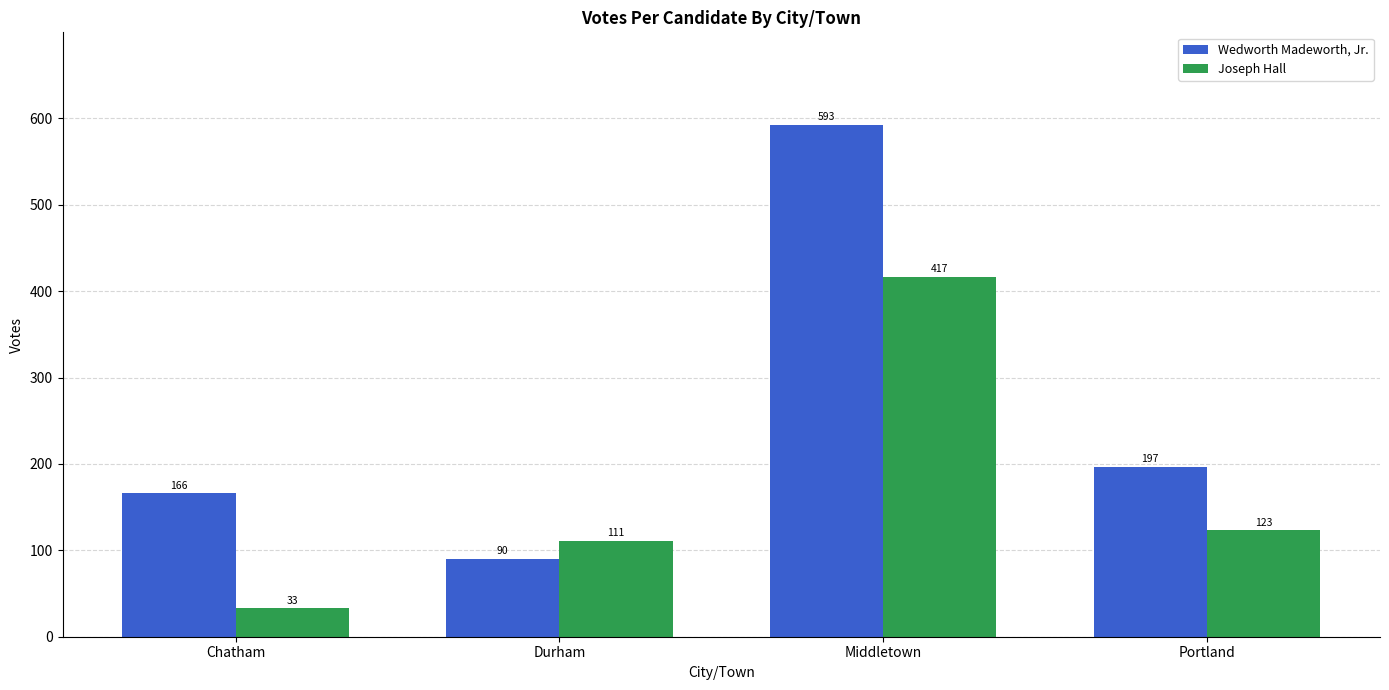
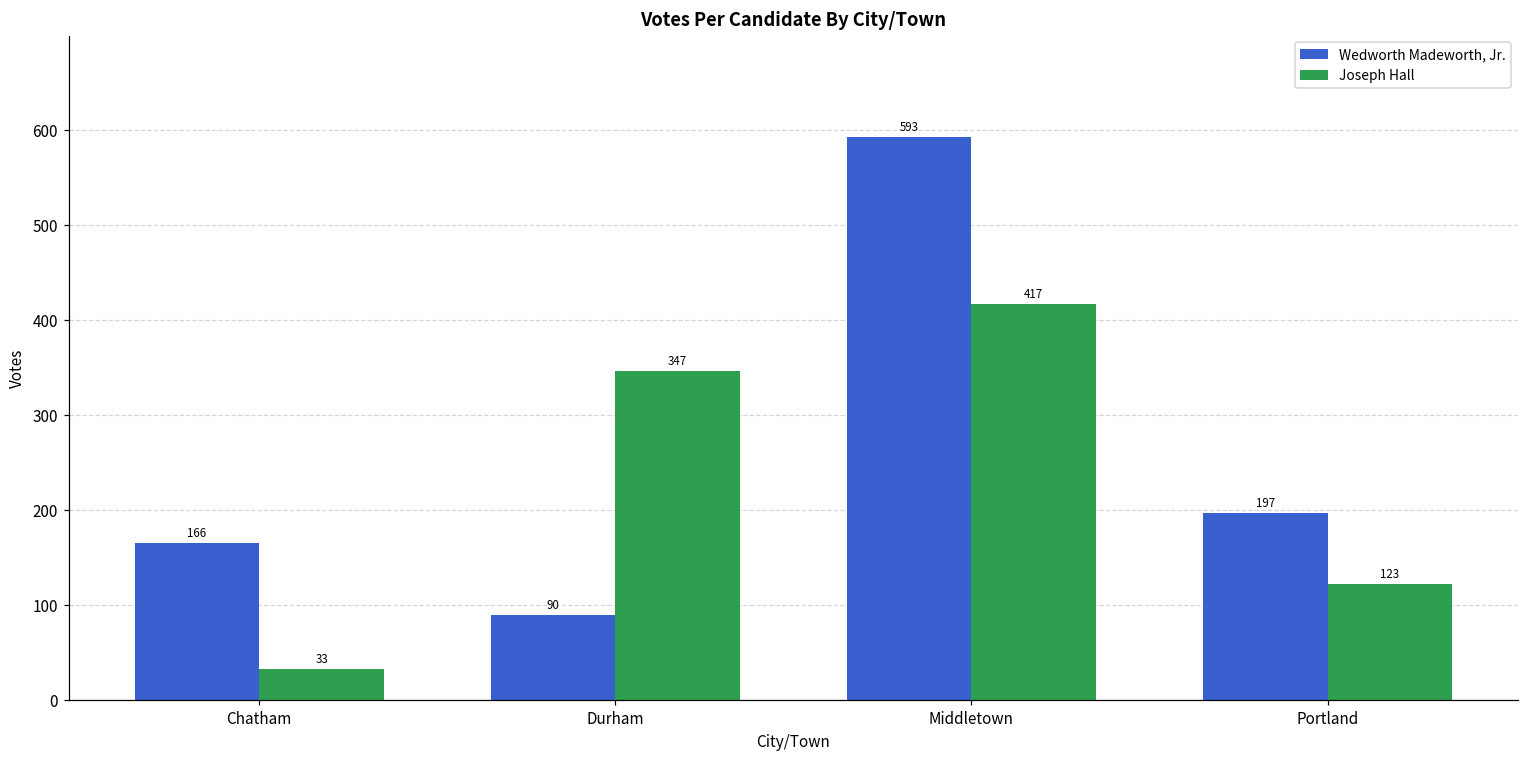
Joseph Hall, Durham: 111 -> 347
